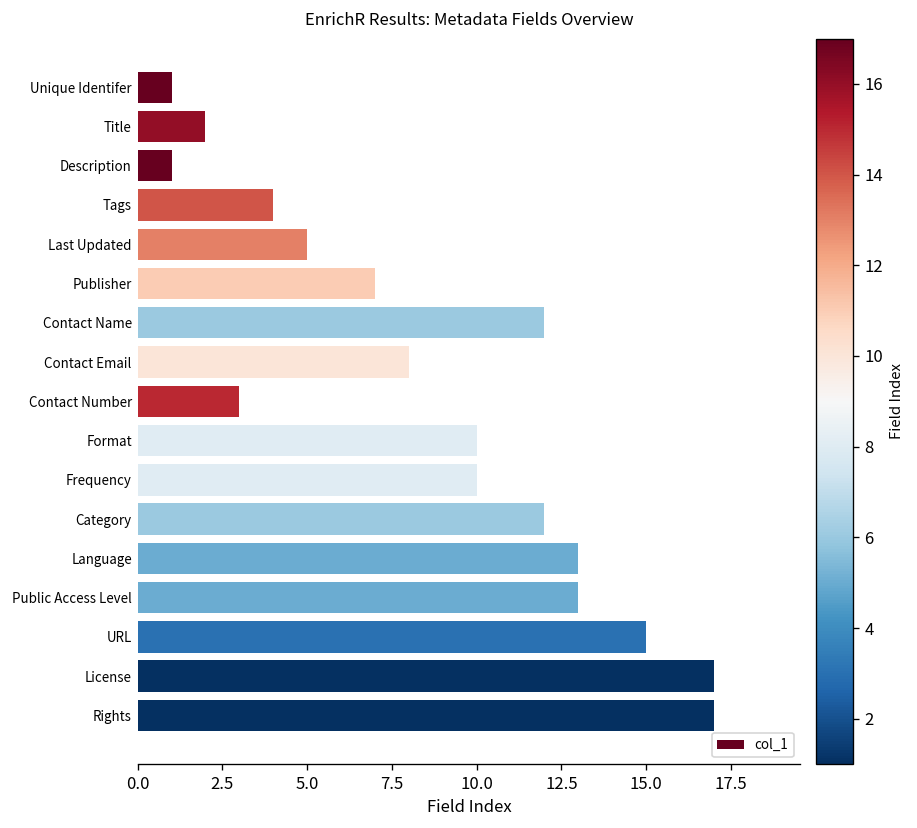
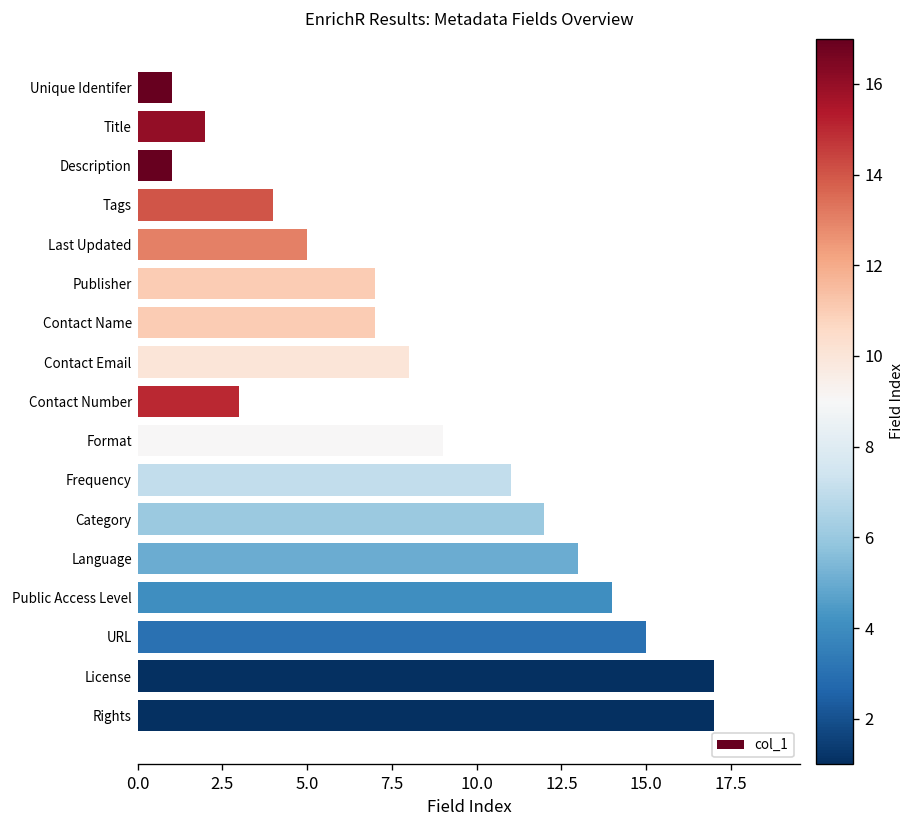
Contact Name: 12 -> 7
Format: 10 -> 9
Frequency: 10 -> 11
Public Access Level: 13 -> 14
